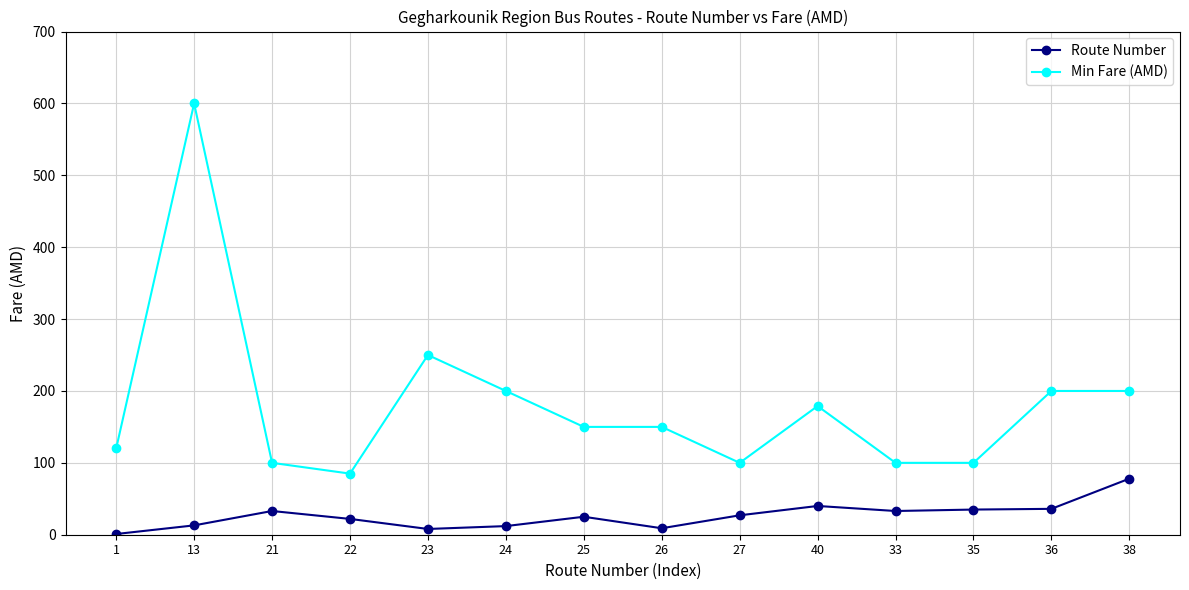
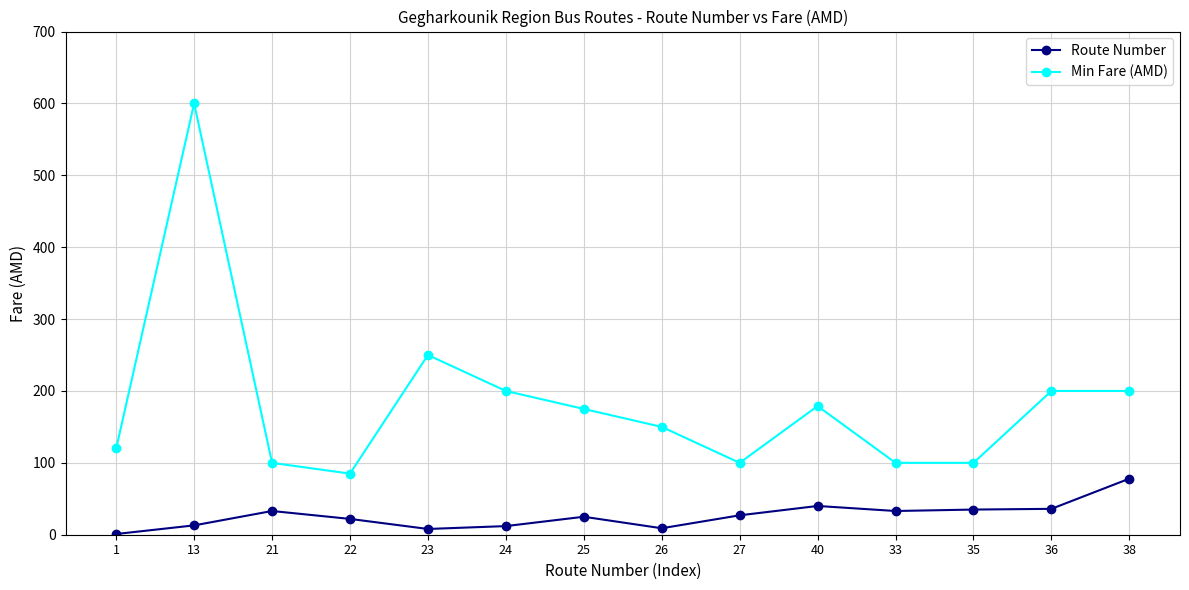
Min Fare (AMD), 25: 150 -> 180
